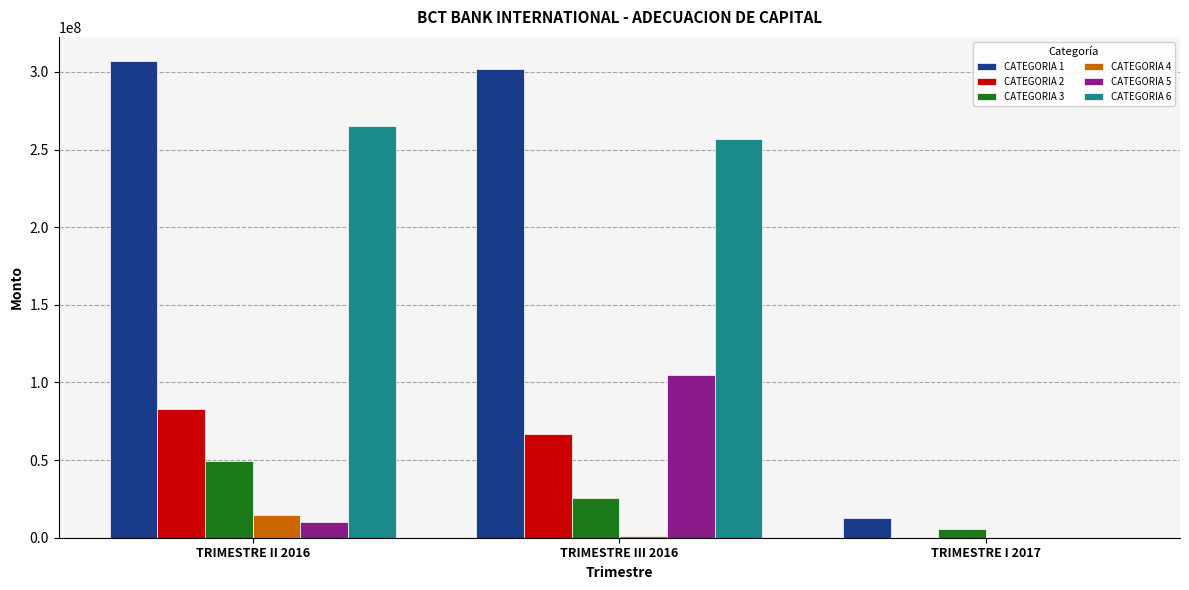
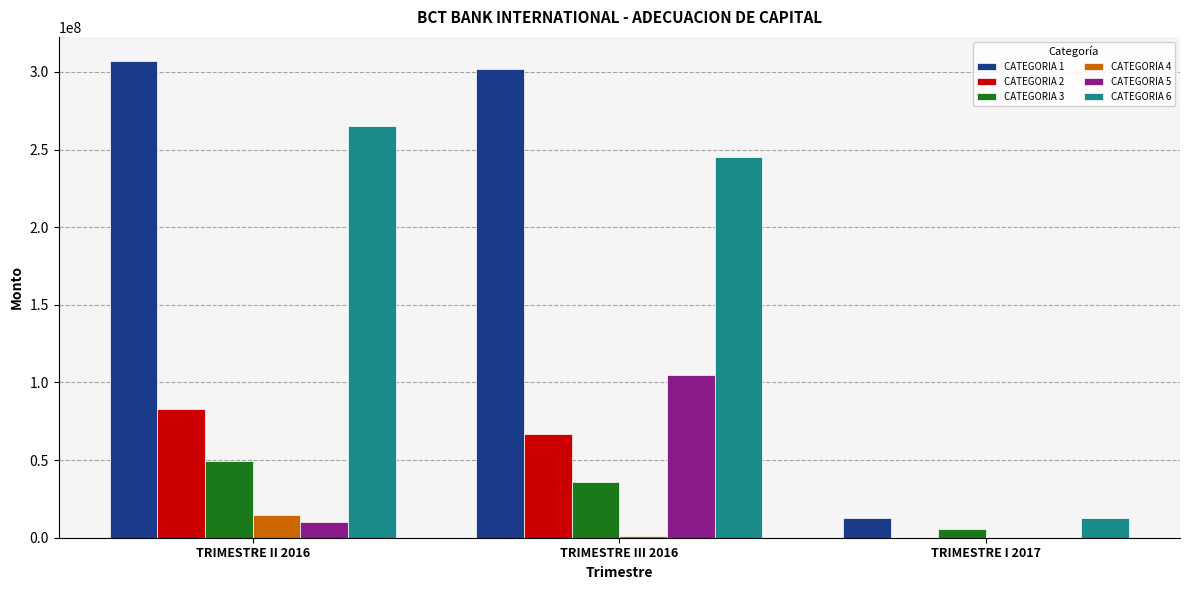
CATEGORIA 3, TRIMESTRE III 2016: 25000000 -> 36000000
CATEGORIA 6, TRIMESTRE III 2016: 257000000 -> 245000000
CATEGORIA 6, TRIMESTRE I 2017: 0 -> 13000000
